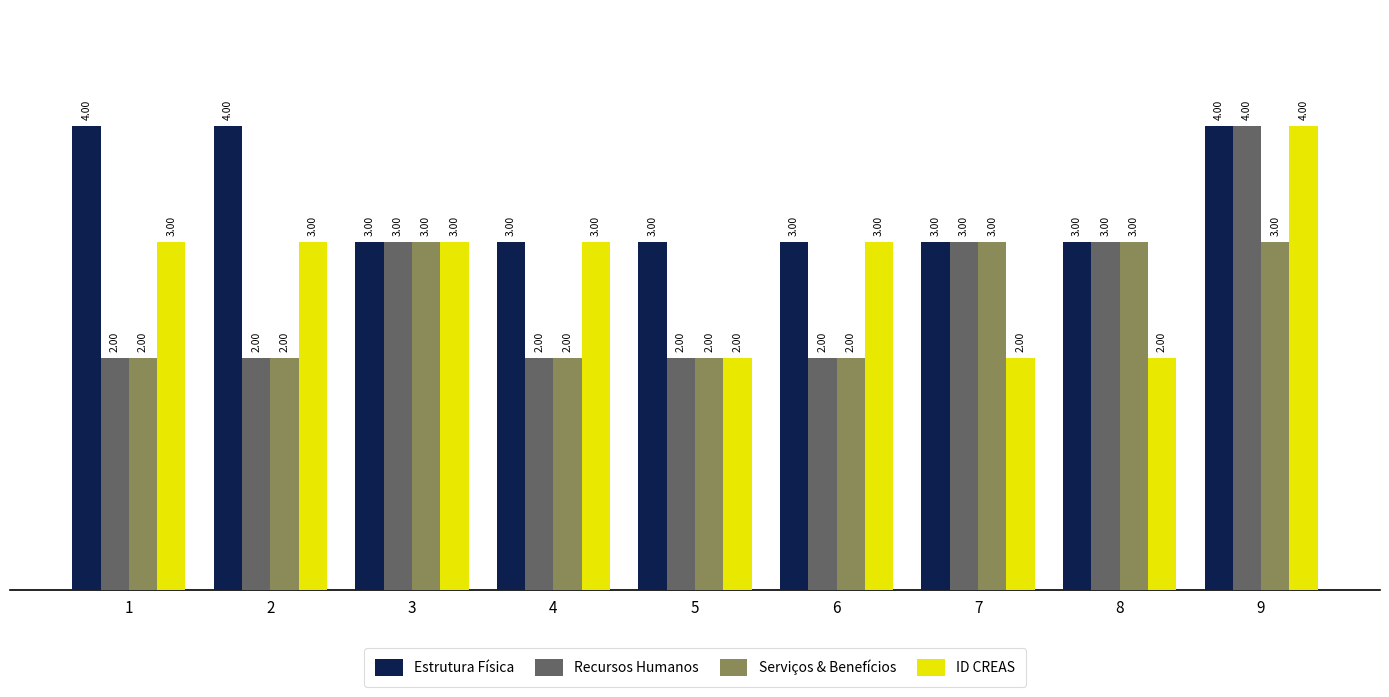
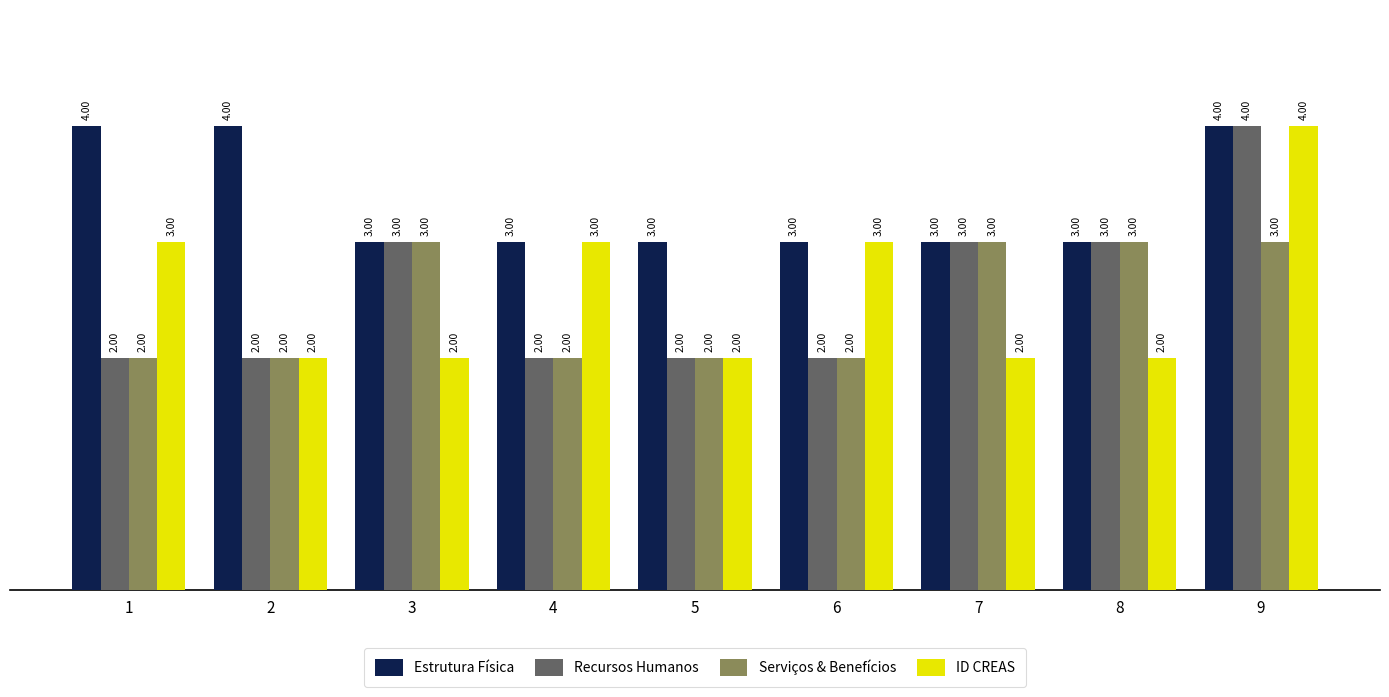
ID CREAS, 2: 3.00 -> 2.00
ID CREAS, 3: 3.00 -> 2.00
